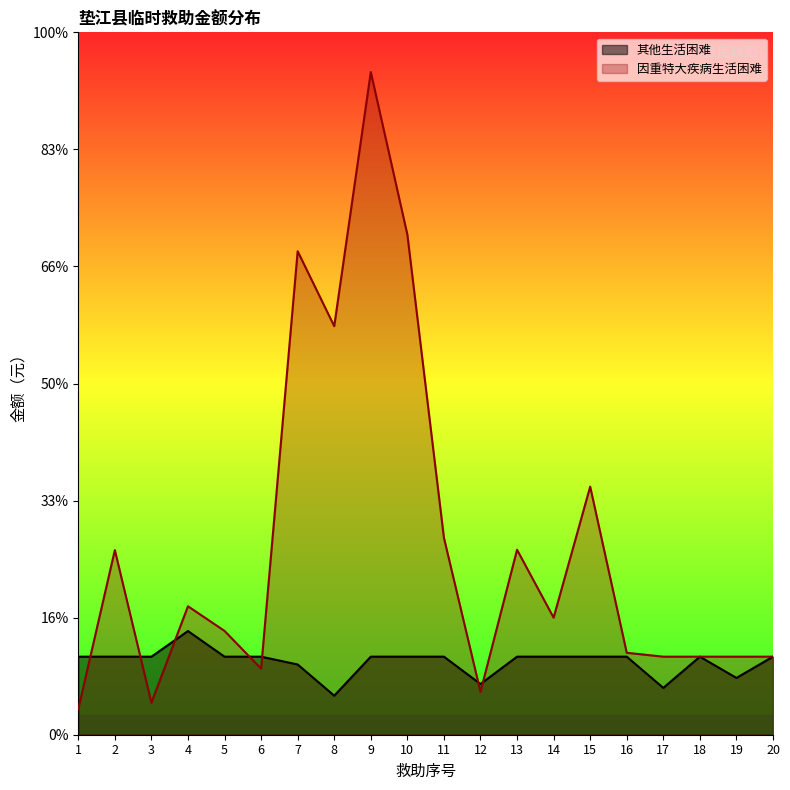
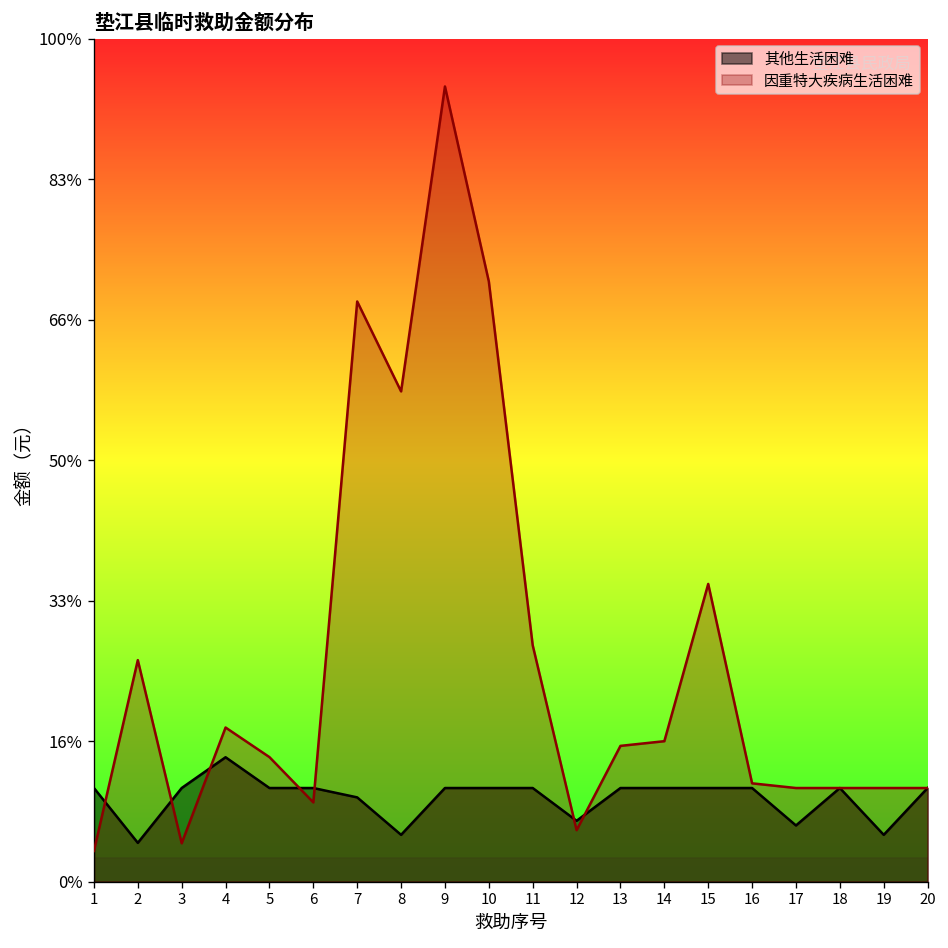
其他生活困难, 2: 11% -> 5%
因重特大疾病生活困难, 13: 26% -> 16%
其他生活困难, 19: 8% -> 6%
